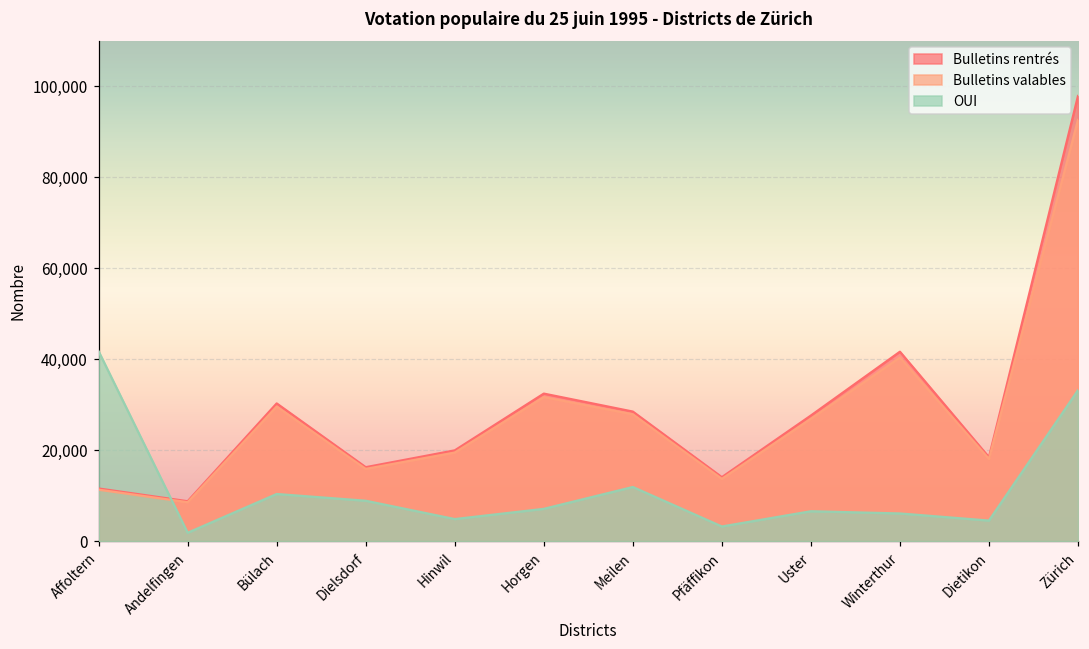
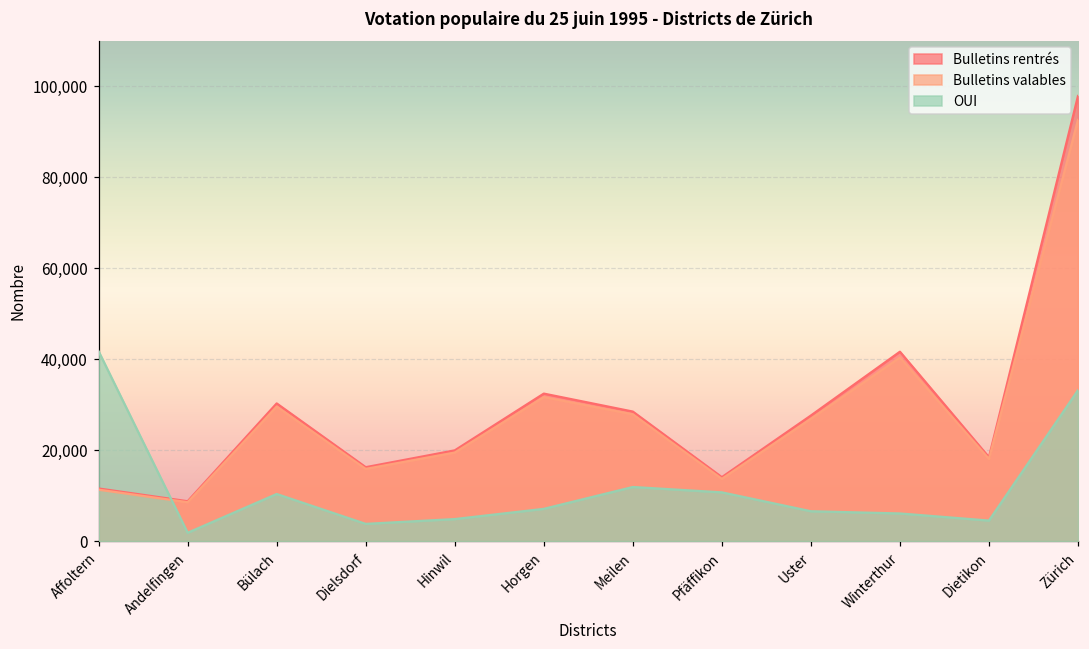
OUI, Dielsdorf: 9,000 -> 4,000
OUI, Pfäffikon: 3,000 -> 11,000
